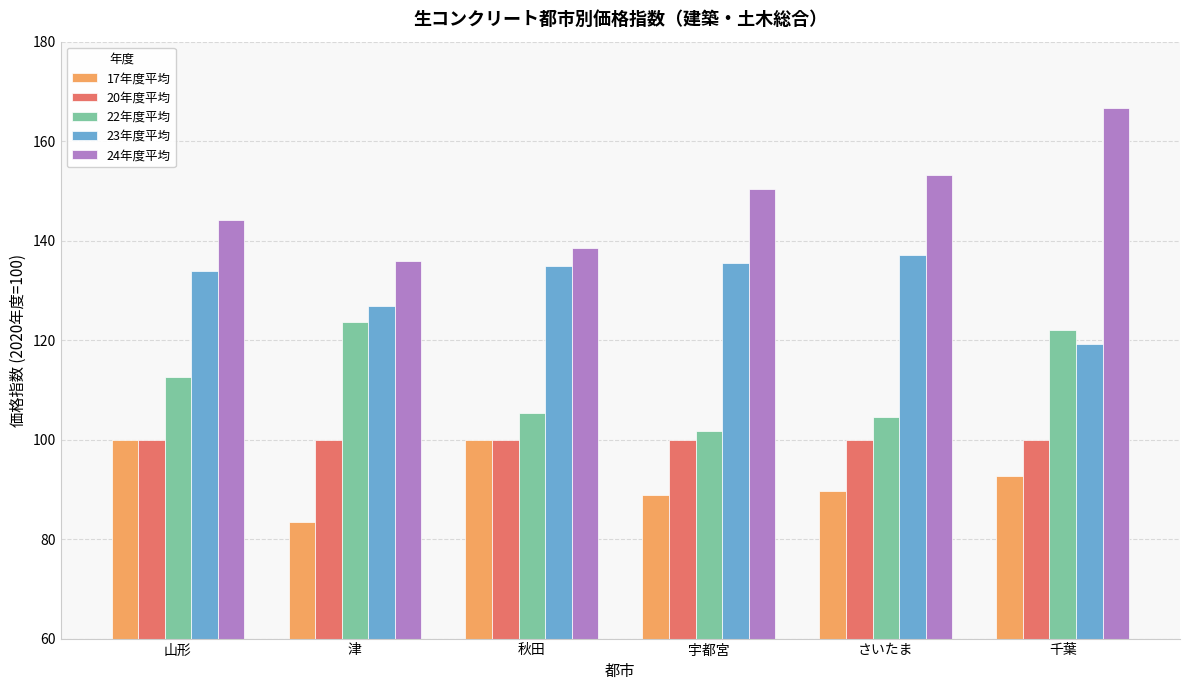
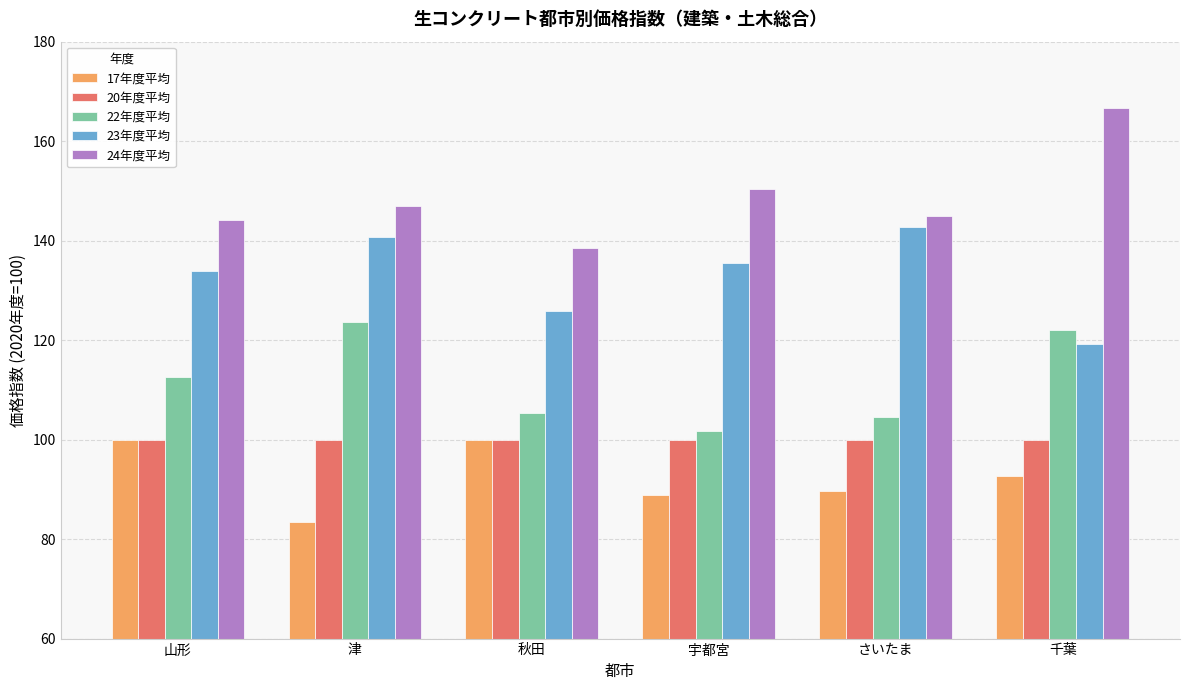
23年度平均, 津: 127 -> 141
24年度平均, 津: 136 -> 147
23年度平均, 秋田: 135 -> 126
23年度平均, さいたま: 137 -> 143
24年度平均, さいたま: 153 -> 145
